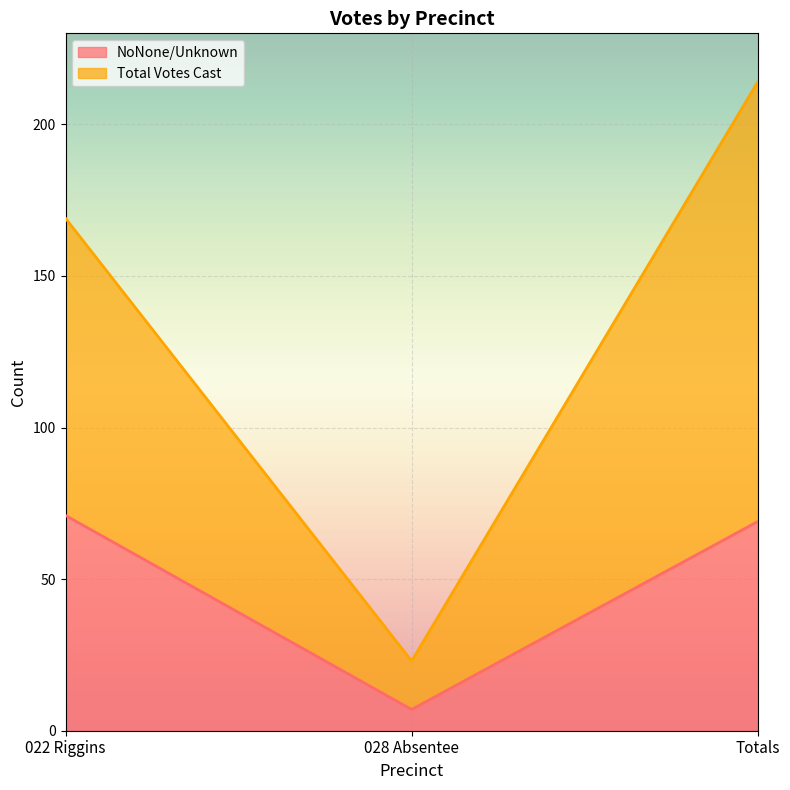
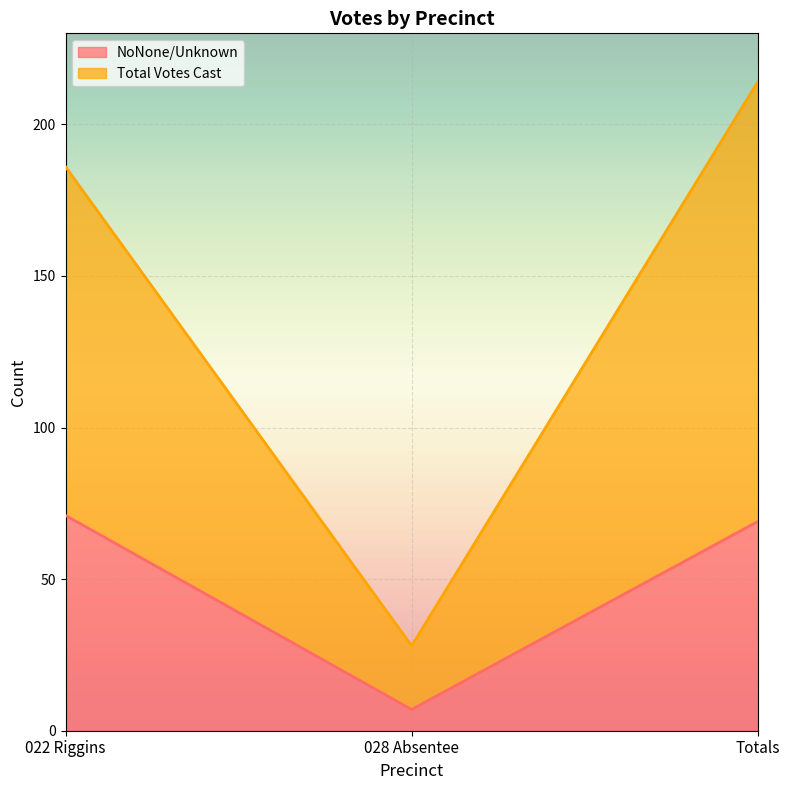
Total Votes Cast, 022 Riggins: 169 -> 186
Total Votes Cast, 028 Absentee: 23 -> 28
